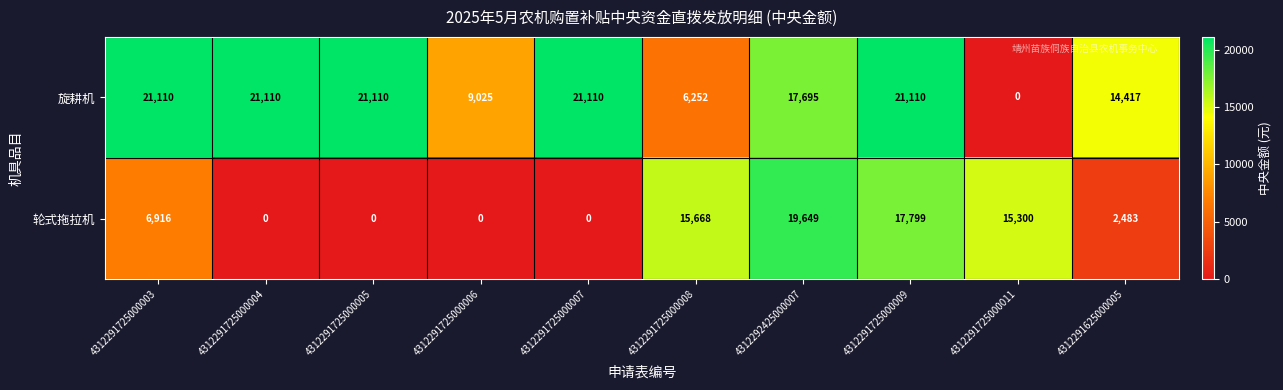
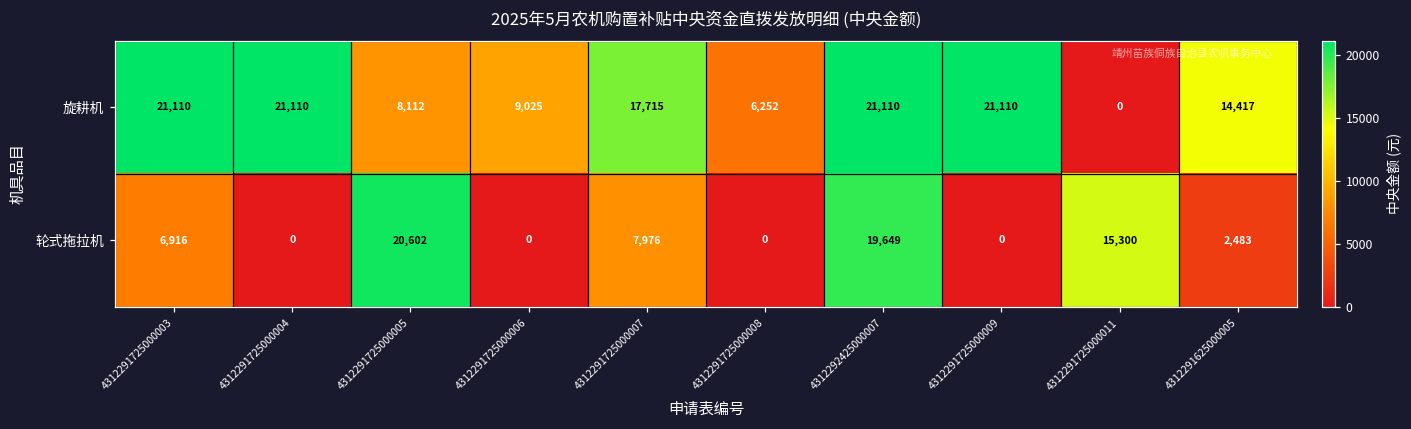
旋耕机, 4312291725000005: 21,110 -> 8,112
旋耕机, 4312291725000007: 21,110 -> 17,715
旋耕机, 4312292425000007: 17,695 -> 21,110
轮式拖拉机, 4312291725000005: 0 -> 20,602
轮式拖拉机, 4312291725000007: 0 -> 7,976
轮式拖拉机, 4312291725000008: 15,668 -> 0
轮式拖拉机, 4312291725000009: 17,799 -> 0
